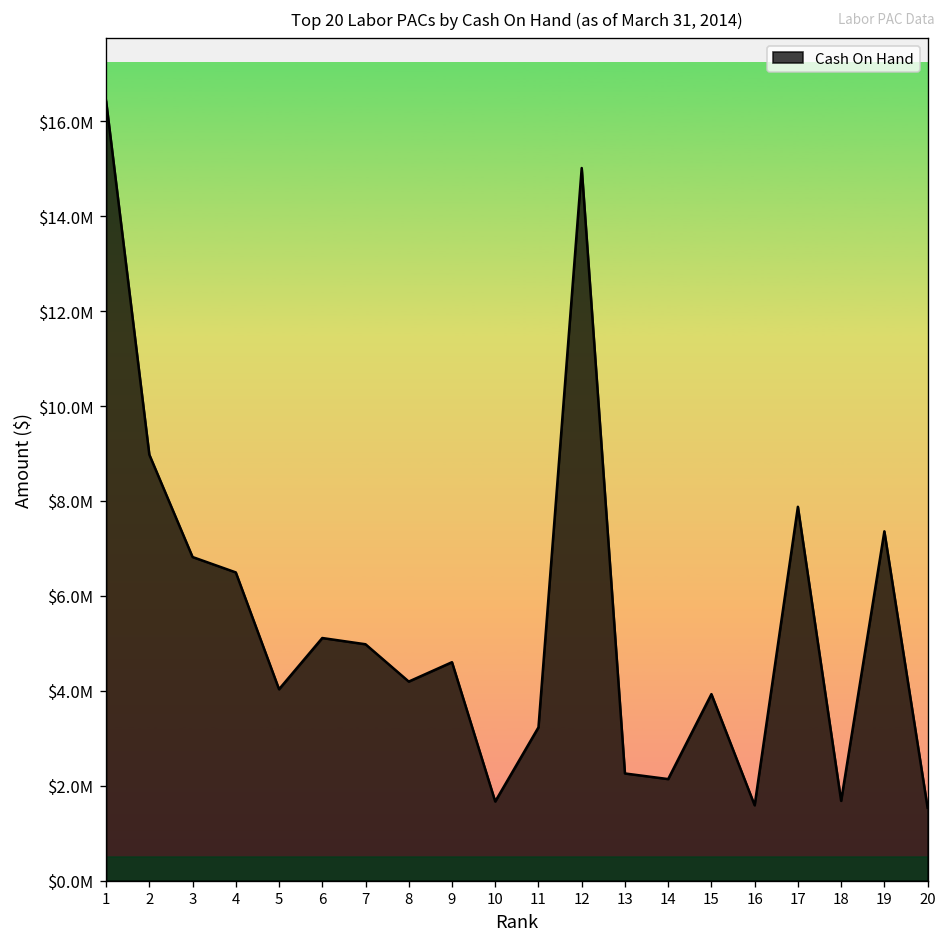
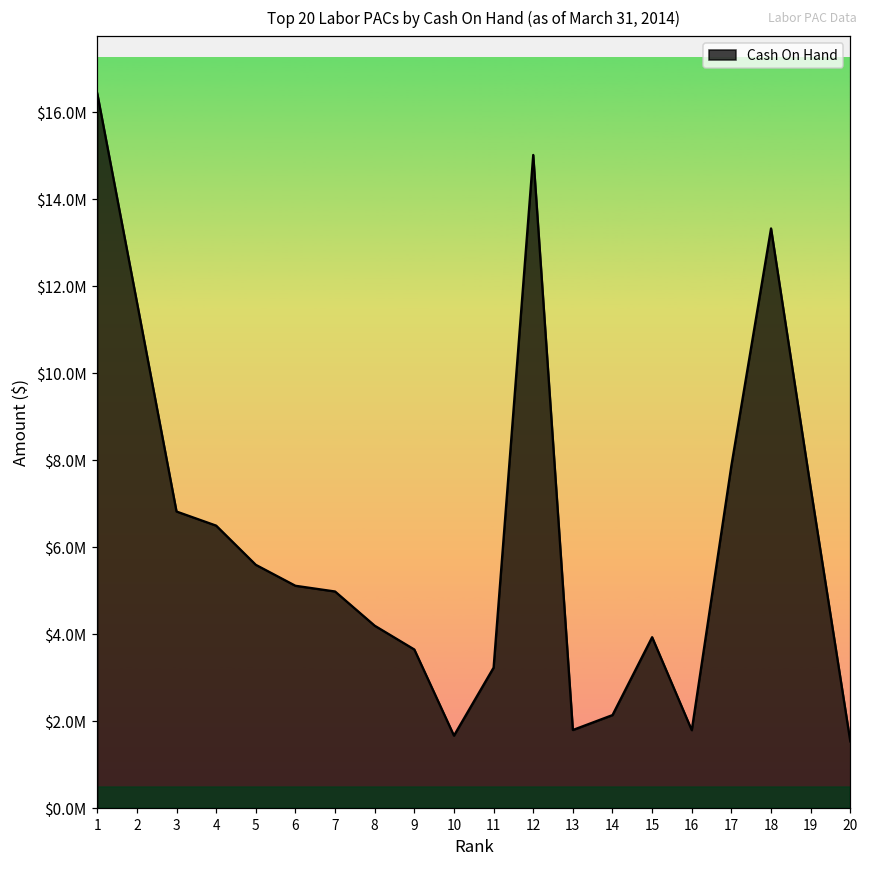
2: $9000000 -> $11600000
5: $4000000 -> $5600000
9: $4600000 -> $3600000
13: $2300000 -> $1800000
16: $1600000 -> $1800000
18: $1700000 -> $13300000
